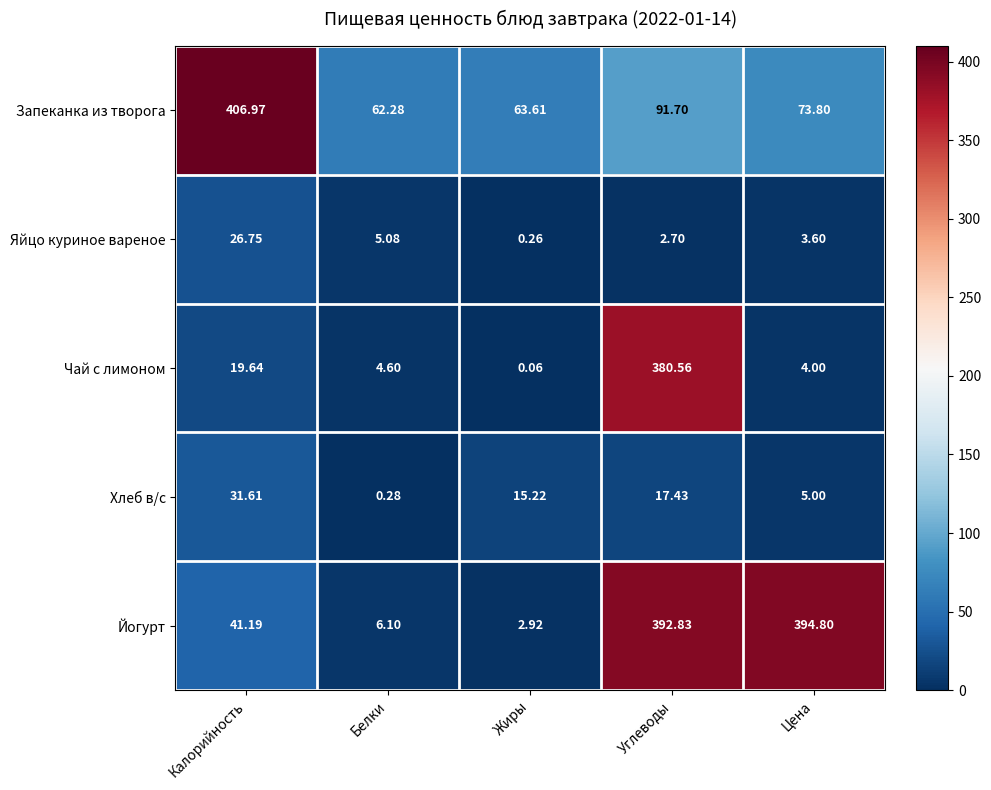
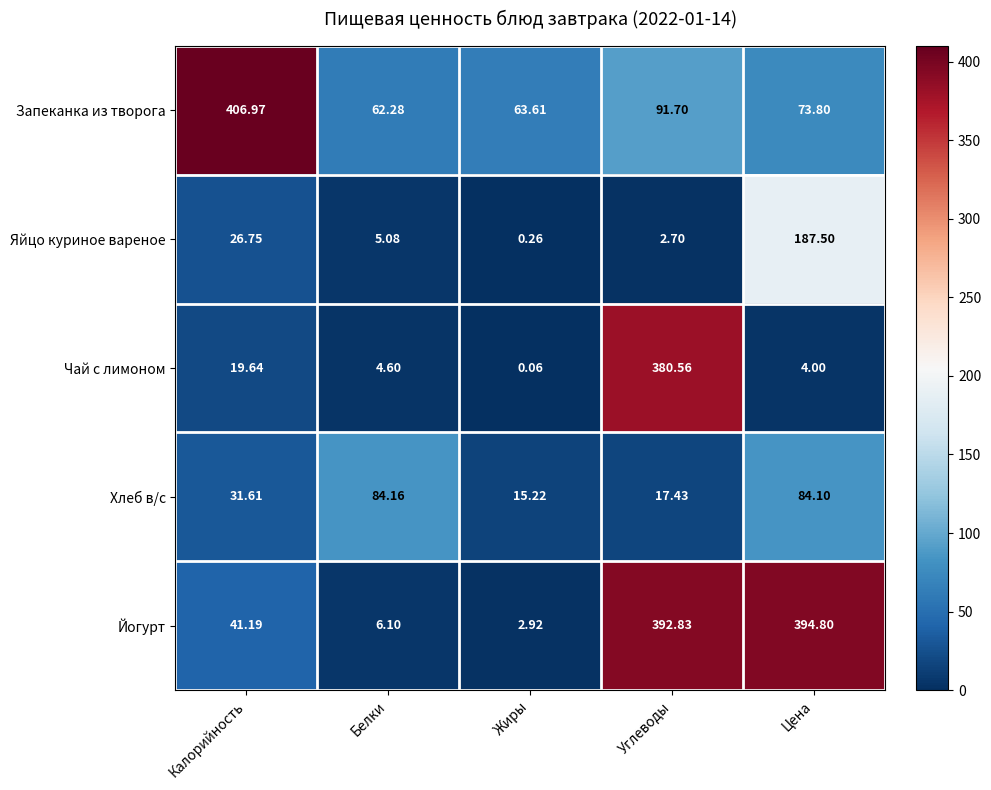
Яйцо куриное вареное, Цена: 3.60 -> 187.50
Хлеб в/с, Белки: 0.28 -> 84.16
Хлеб в/с, Цена: 5.00 -> 84.10
